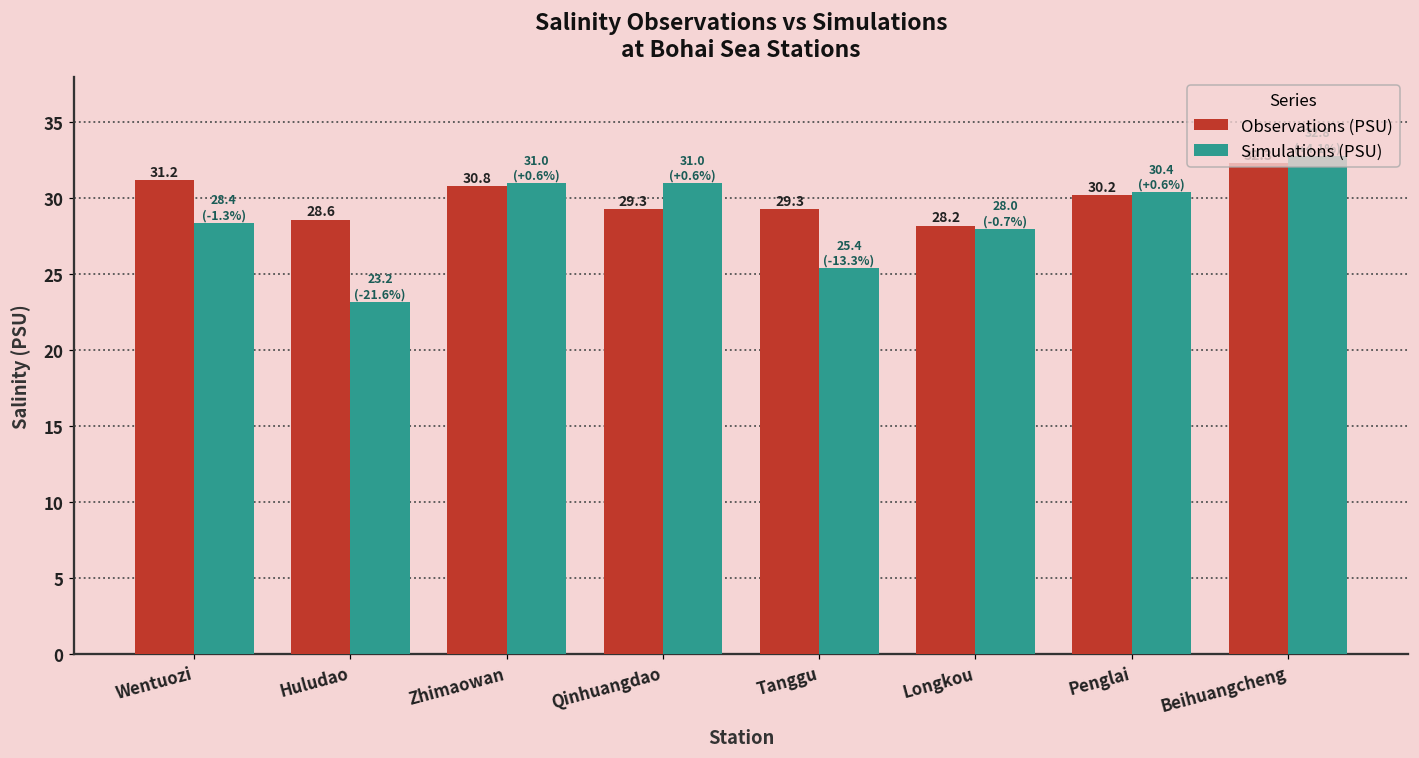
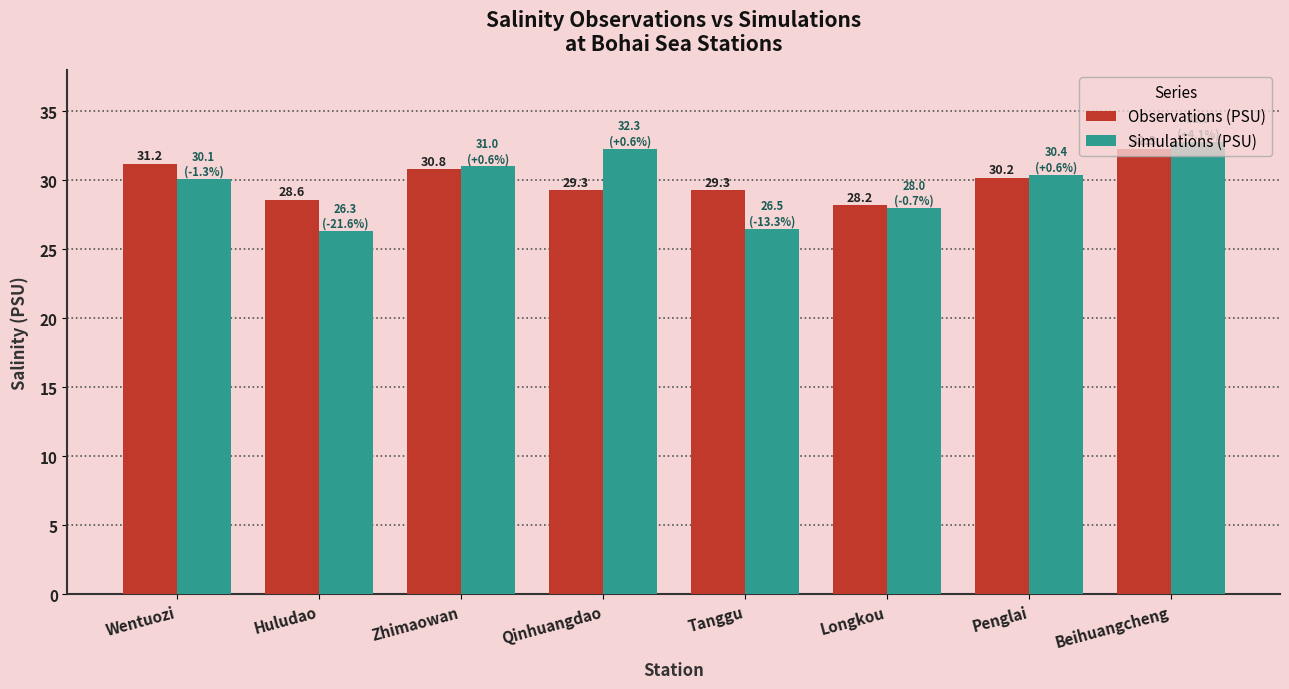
Simulations (PSU), Wentuozi: 28.4 -> 30.1
Simulations (PSU), Huludao: 23.2 -> 26.3
Simulations (PSU), Qinhuangdao: 31.0 -> 32.3
Simulations (PSU), Tanggu: 25.4 -> 26.5
